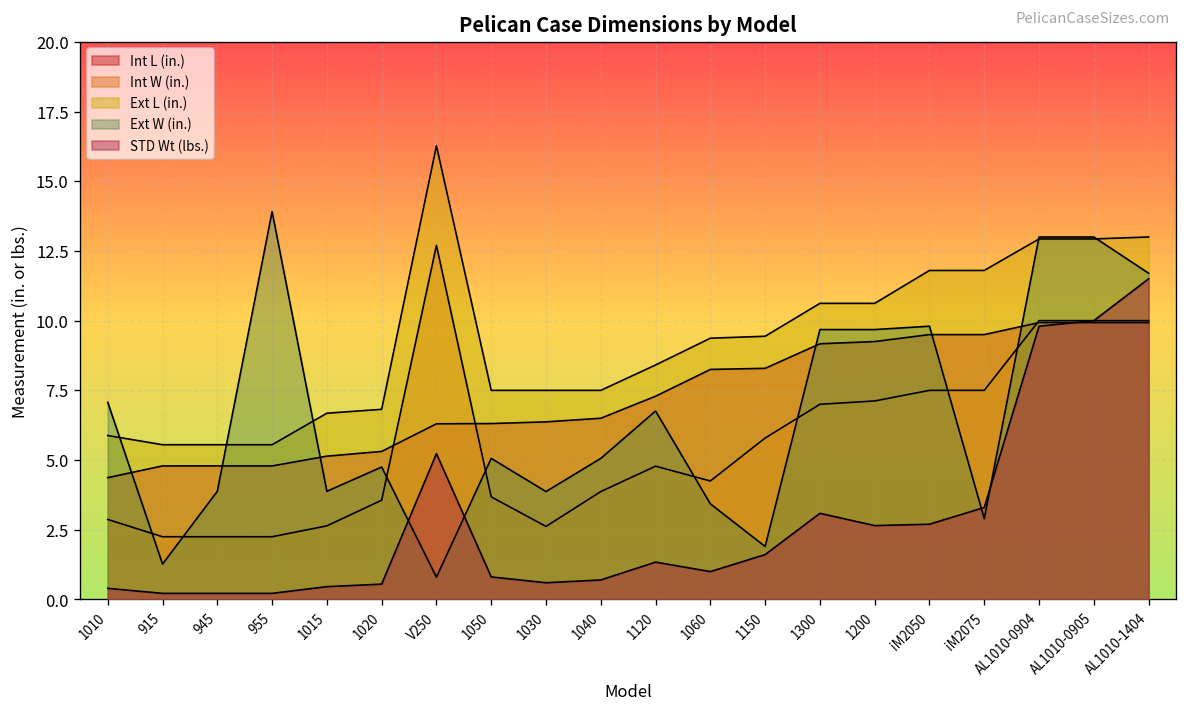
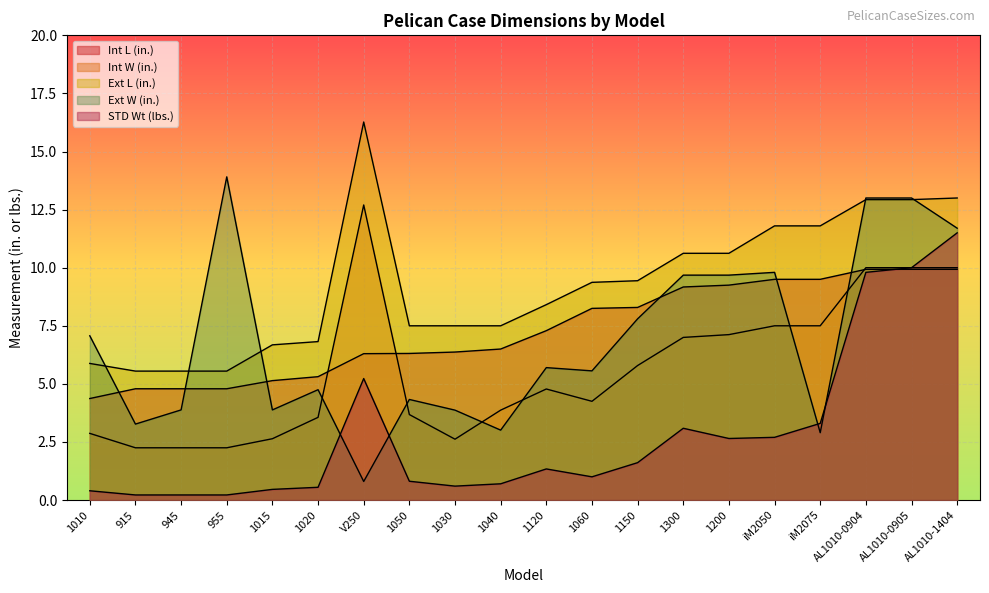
Ext W (in.), 915: 1.3 -> 3.3
Ext W (in.), 1050: 5.1 -> 4.3
Ext W (in.), 1040: 5.1 -> 3.0
Ext W (in.), 1120: 6.8 -> 5.7
Ext W (in.), 1060: 3.4 -> 5.6
Ext W (in.), 1150: 1.9 -> 7.8
